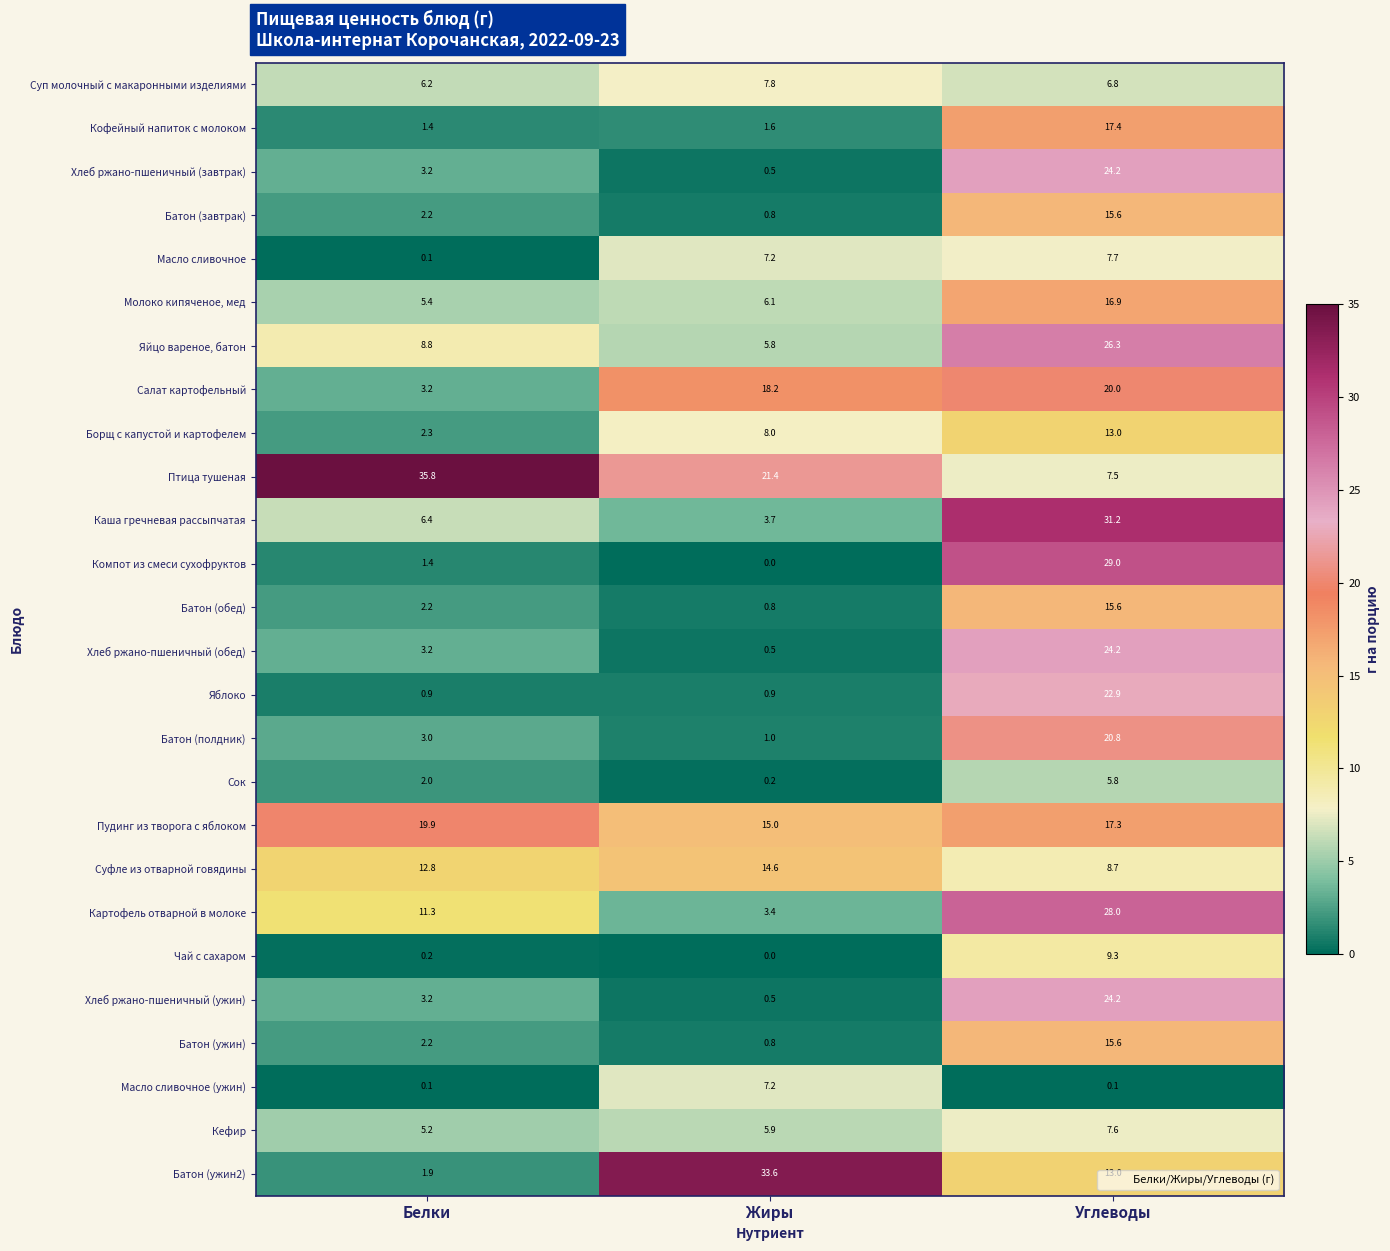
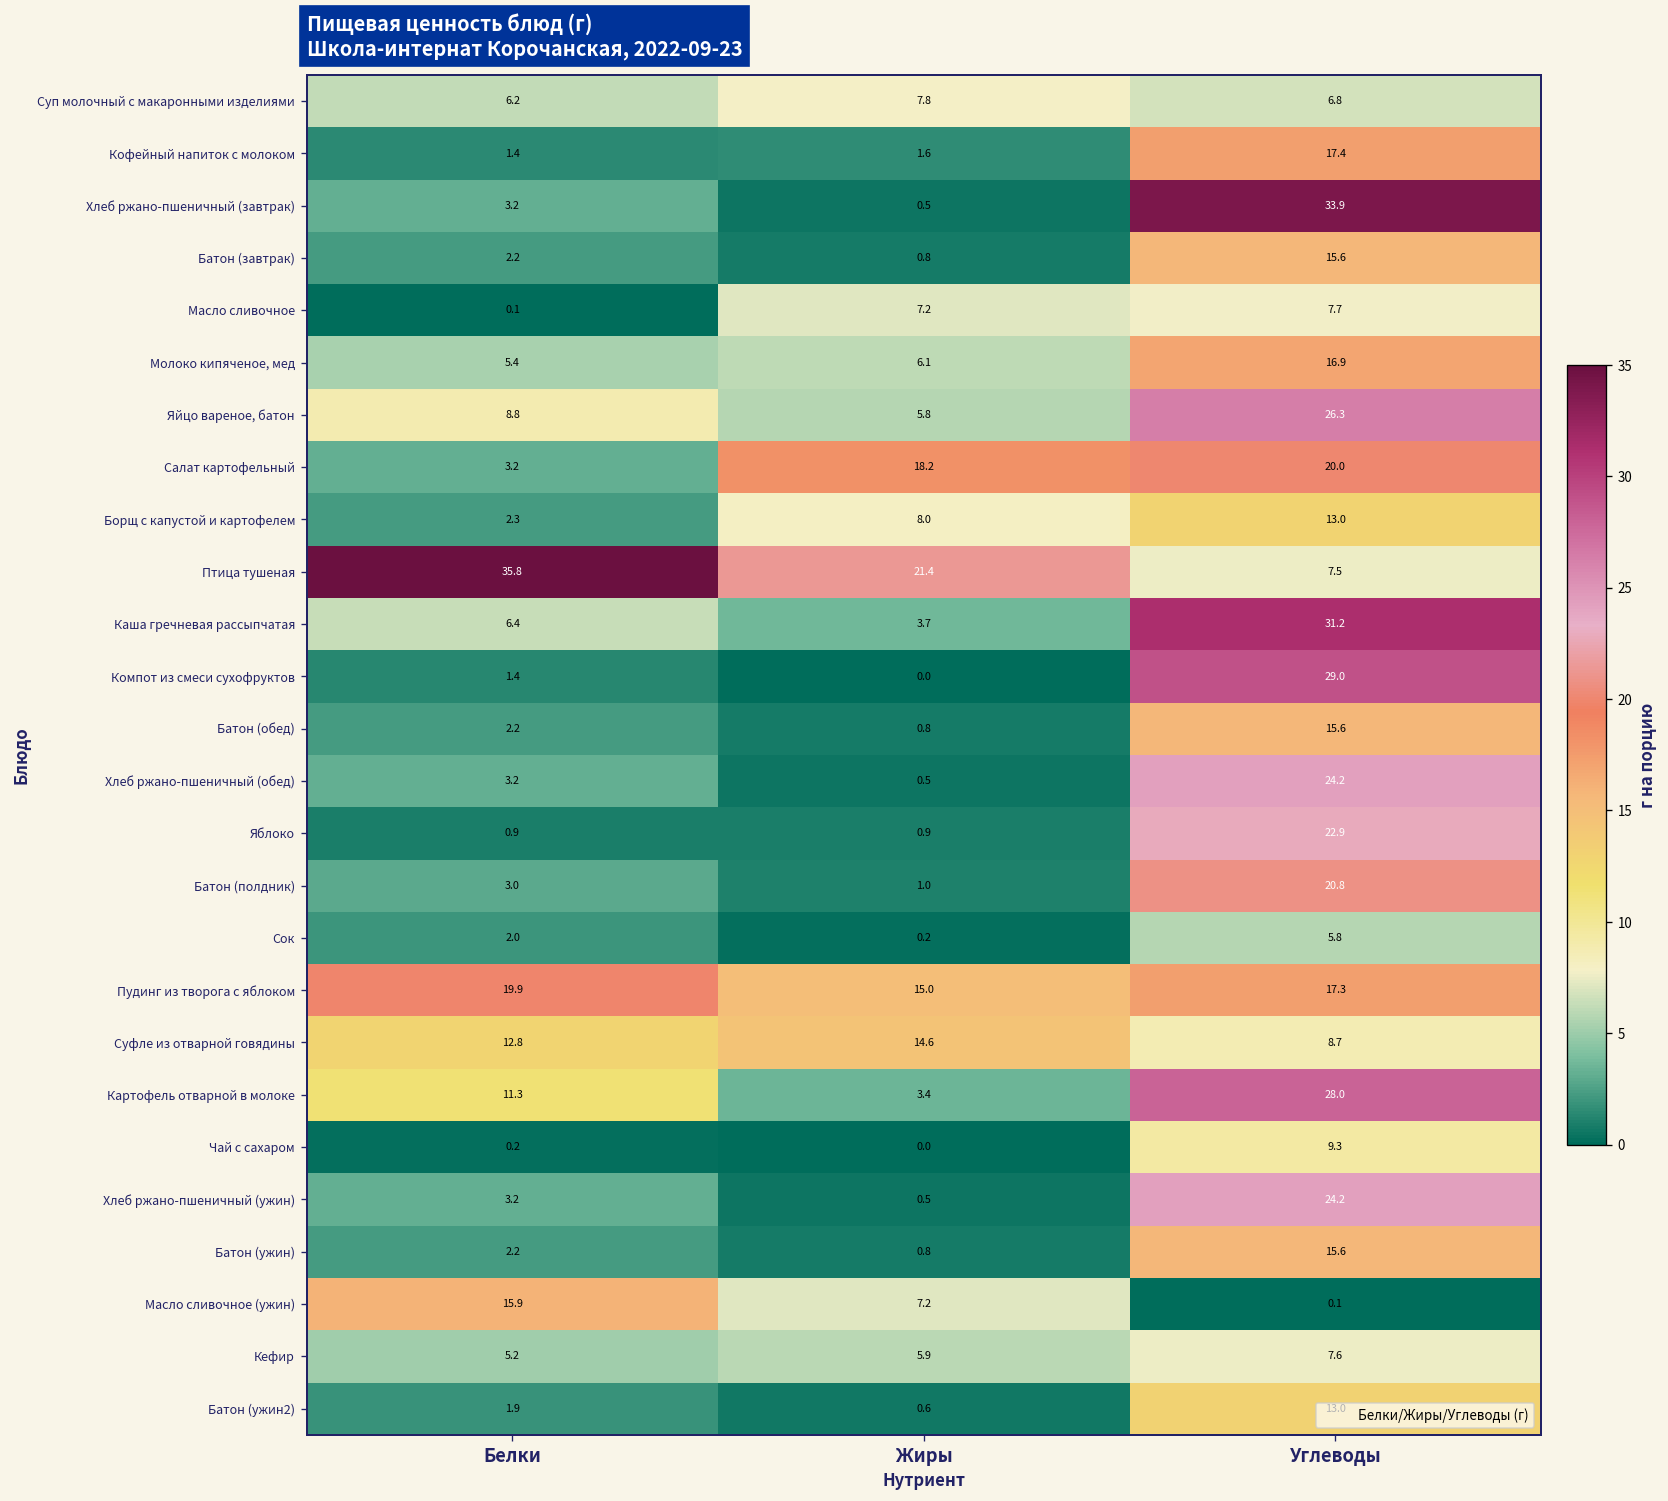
Хлеб ржано-пшеничный (завтрак), Углеводы: 24.2 -> 33.9
Масло сливочное (ужин), Белки: 0.1 -> 15.9
Батон (ужин2), Жиры: 33.6 -> 0.6
